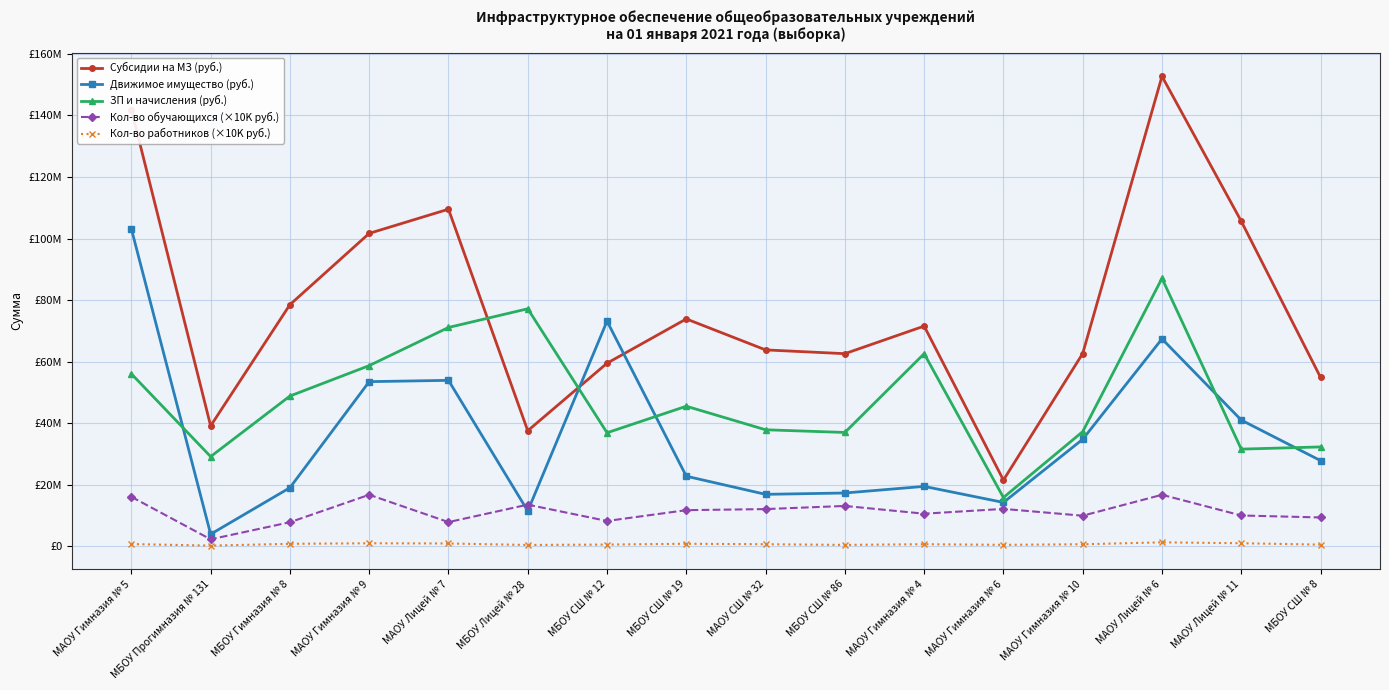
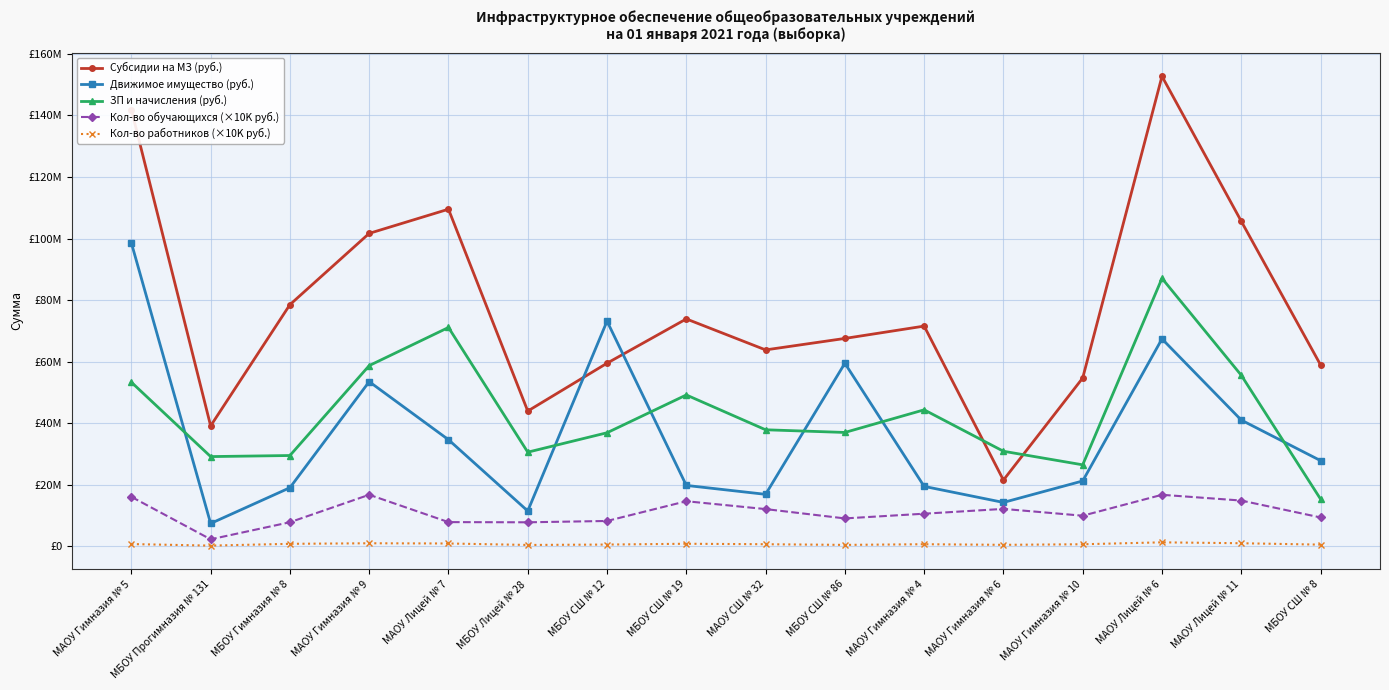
Движимое имущество (руб.), МАОУ Гимназия № 5: £103000000 -> £99000000
ЗП и начисления (руб.), МАОУ Гимназия № 5: £56000000 -> £53000000
Движимое имущество (руб.), МБОУ Прогимназия № 131: £4000000 -> £7000000
ЗП и начисления (руб.), МБОУ Гимназия № 8: £49000000 -> £30000000
Движимое имущество (руб.), МАОУ Лицей № 7: £54000000 -> £35000000
Субсидии на МЗ (руб.), МБОУ Лицей № 28: £38000000 -> £44000000
ЗП и начисления (руб.), МБОУ Лицей № 28: £77000000 -> £31000000
Кол-во обучающихся (×10K руб.), МБОУ Лицей № 28: £14000000 -> £8000000
Движимое имущество (руб.), МБОУ СШ № 19: £23000000 -> £20000000
ЗП и начисления (руб.), МБОУ СШ № 19: £46000000 -> £49000000
Кол-во обучающихся (×10K руб.), МБОУ СШ № 19: £12000000 -> £15000000
Субсидии на МЗ (руб.), МБОУ СШ № 86: £63000000 -> £68000000
Движимое имущество (руб.), МБОУ СШ № 86: £17000000 -> £59000000
Кол-во обучающихся (×10K руб.), МБОУ СШ № 86: £13000000 -> £9000000
ЗП и начисления (руб.), МАОУ Гимназия № 4: £63000000 -> £44000000
ЗП и начисления (руб.), МАОУ Гимназия № 6: £16000000 -> £31000000
Субсидии на МЗ (руб.), МАОУ Гимназия № 10: £63000000 -> £55000000
Движимое имущество (руб.), МАОУ Гимназия № 10: £35000000 -> £21000000
ЗП и начисления (руб.), МАОУ Гимназия № 10: £37000000 -> £27000000
ЗП и начисления (руб.), МАОУ Лицей № 11: £32000000 -> £56000000
Кол-во обучающихся (×10K руб.), МАОУ Лицей № 11: £10000000 -> £15000000
Субсидии на МЗ (руб.), МБОУ СШ № 8: £55000000 -> £59000000
ЗП и начисления (руб.), МБОУ СШ № 8: £32000000 -> £15000000
